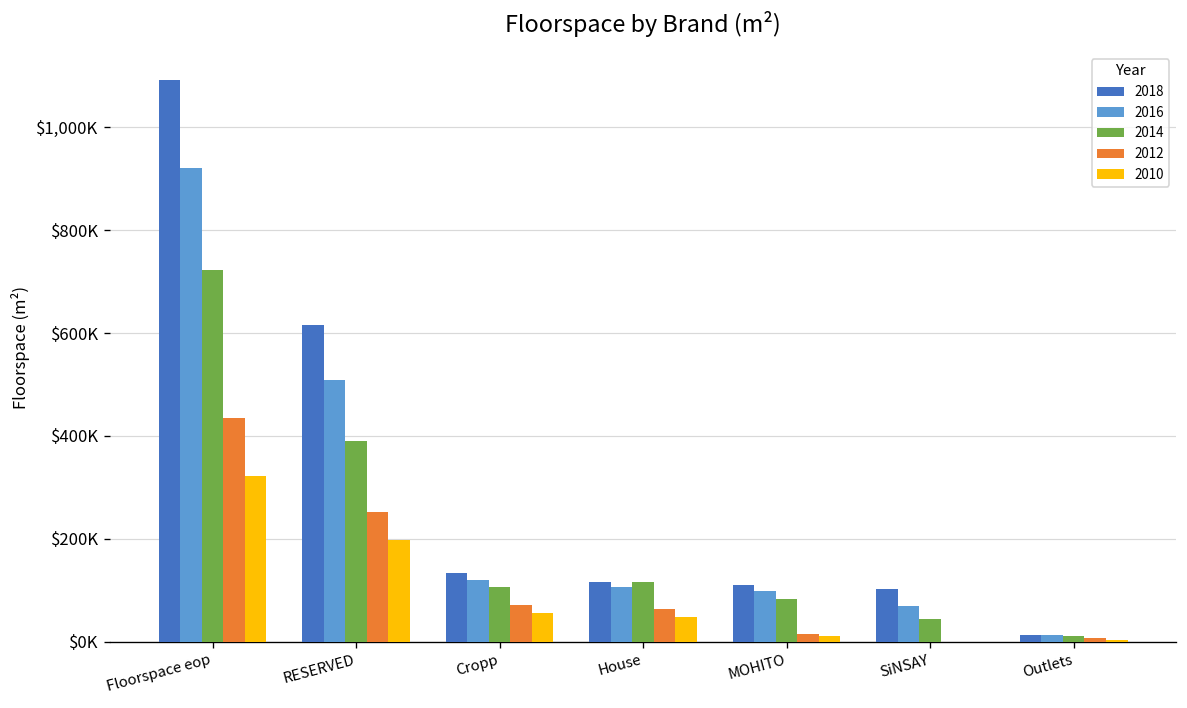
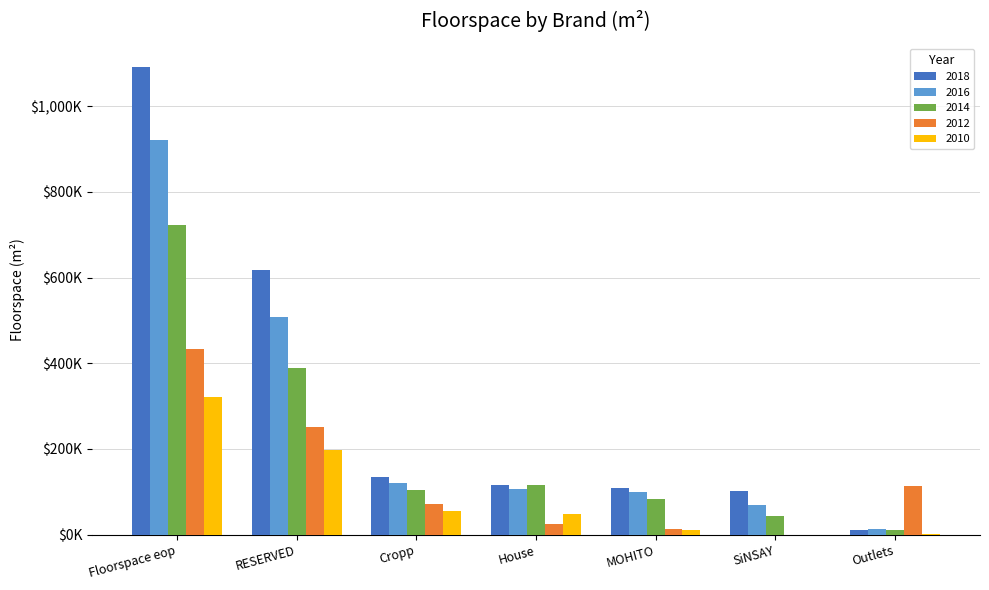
2012, House: $60,000 -> $20,000
2012, Outlets: $10,000 -> $110,000
